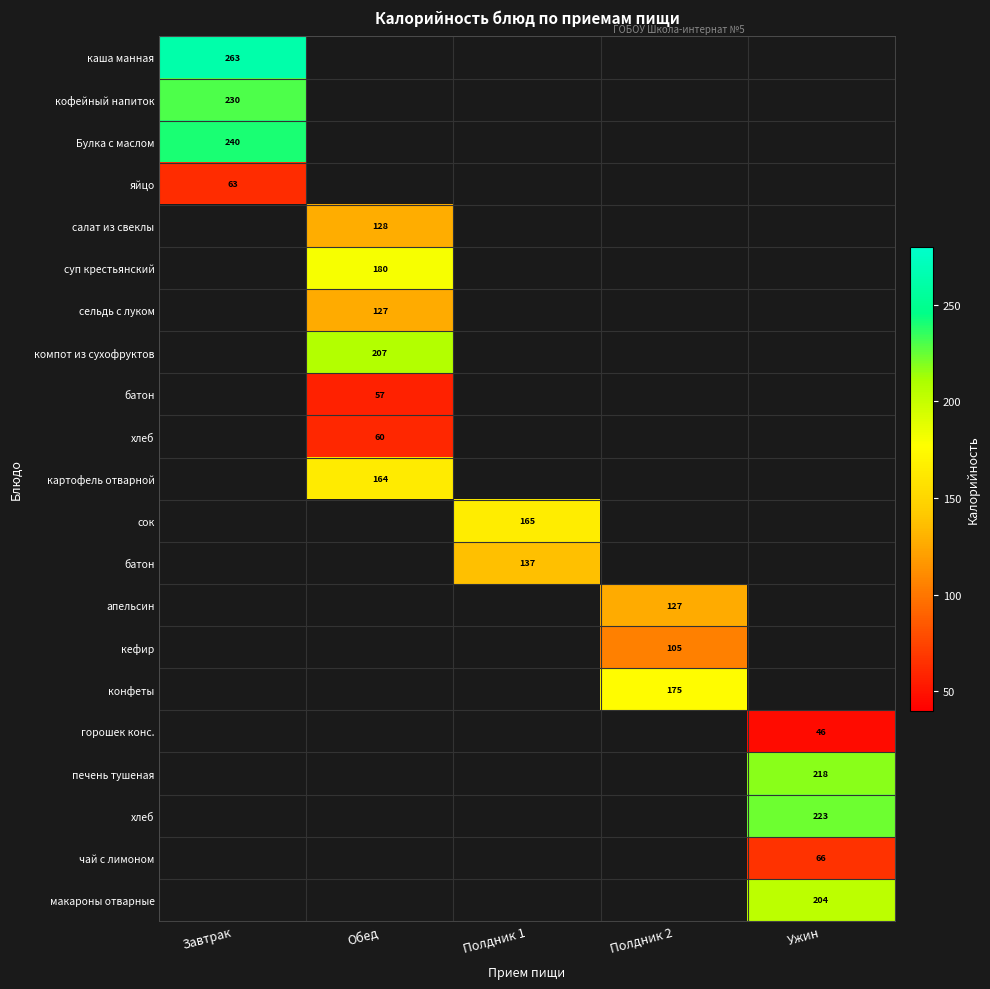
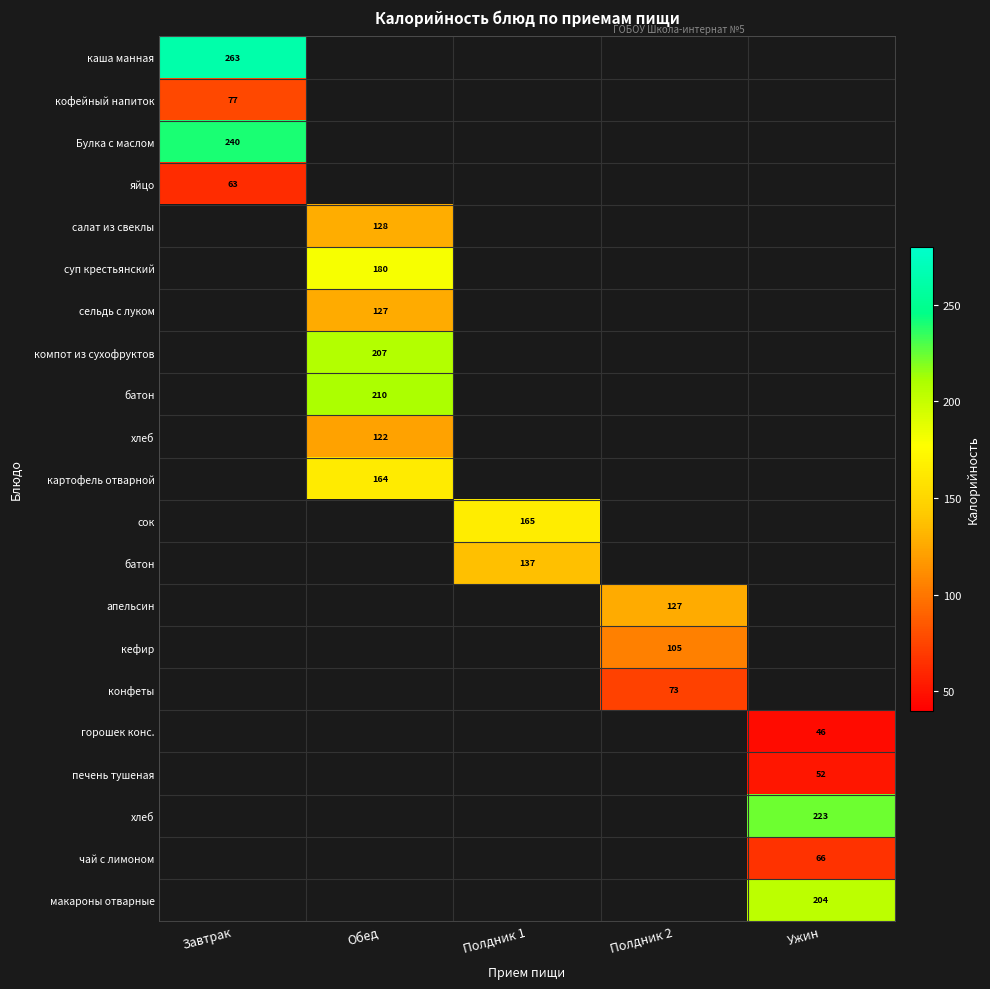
кофейный напиток, Завтрак: 230 -> 77
батон, Обед: 57 -> 210
хлеб, Обед: 60 -> 122
конфеты, Полдник 2: 175 -> 73
печень тушеная, Ужин: 218 -> 52
